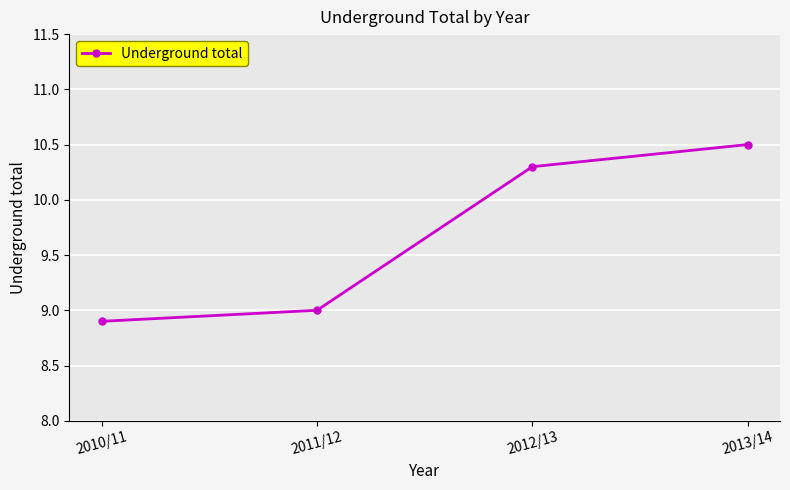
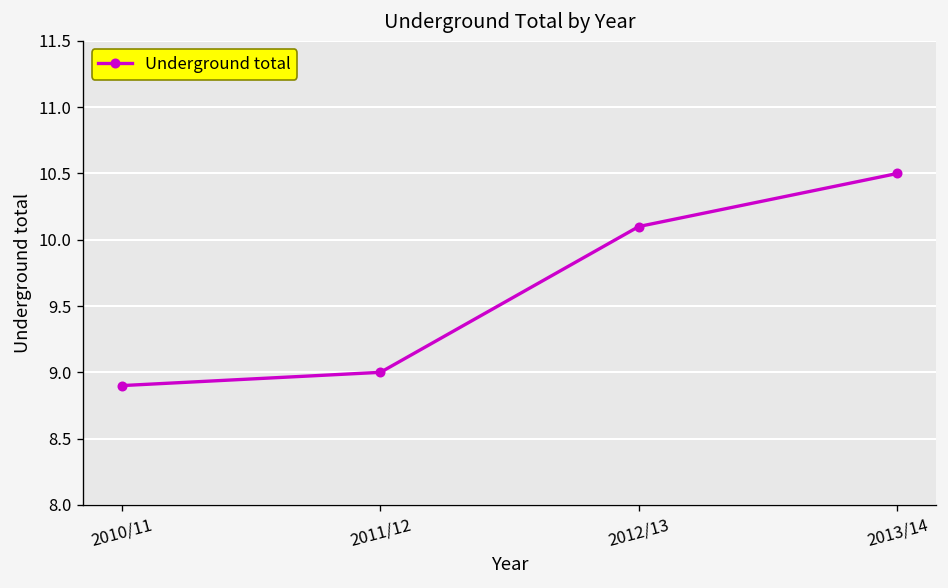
2012/13: 10.3 -> 10.1
